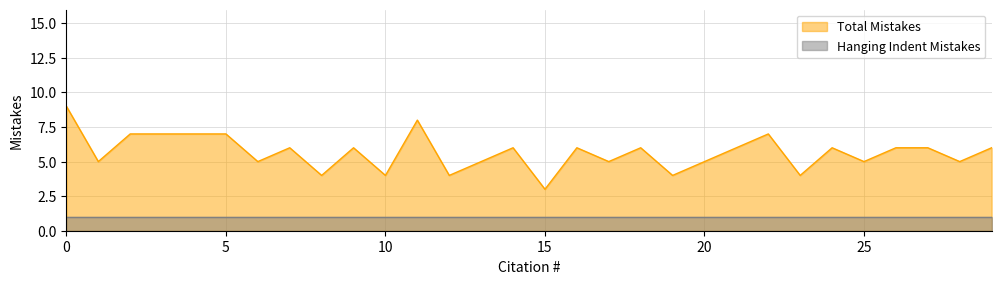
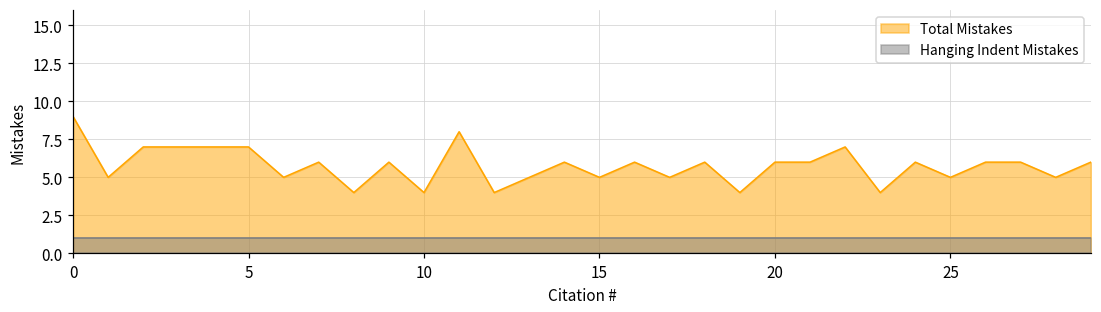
Total Mistakes, 15: 3 -> 5
Total Mistakes, 20: 5 -> 6
